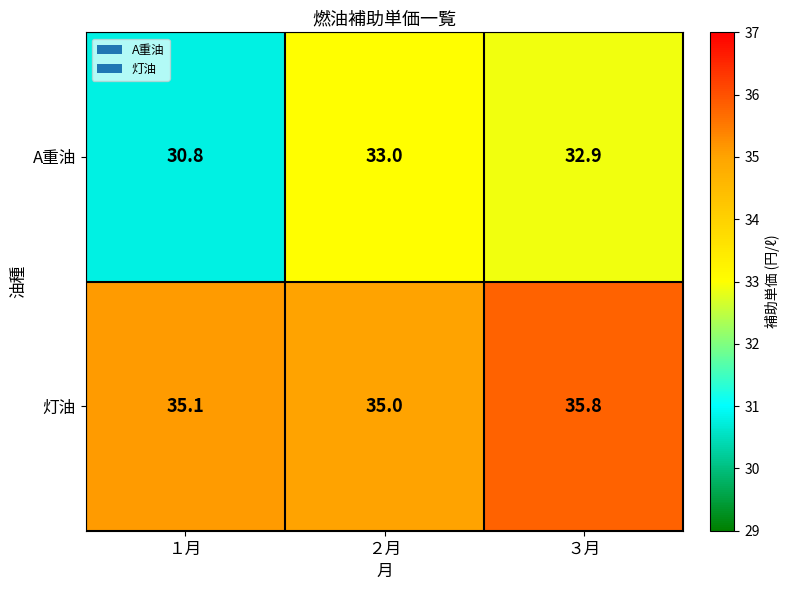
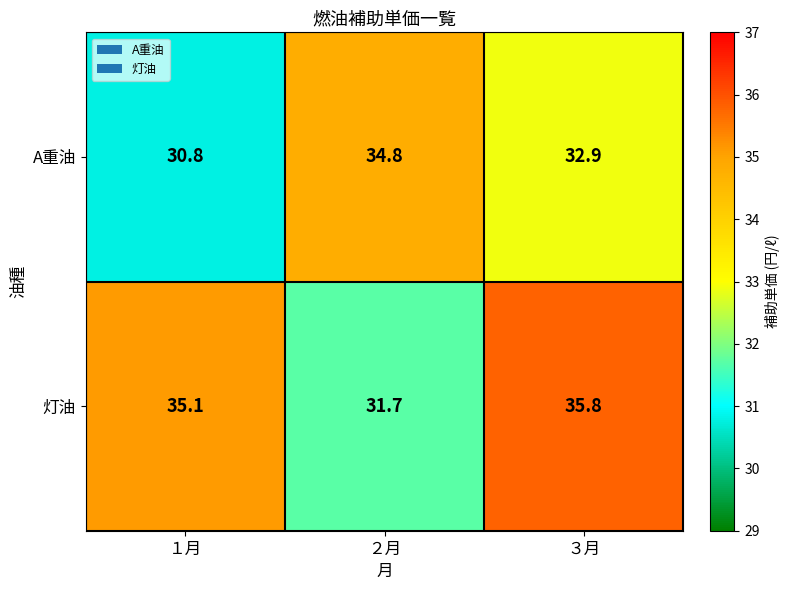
A重油, ２月: 33.0 -> 34.8
灯油, ２月: 35.0 -> 31.7
